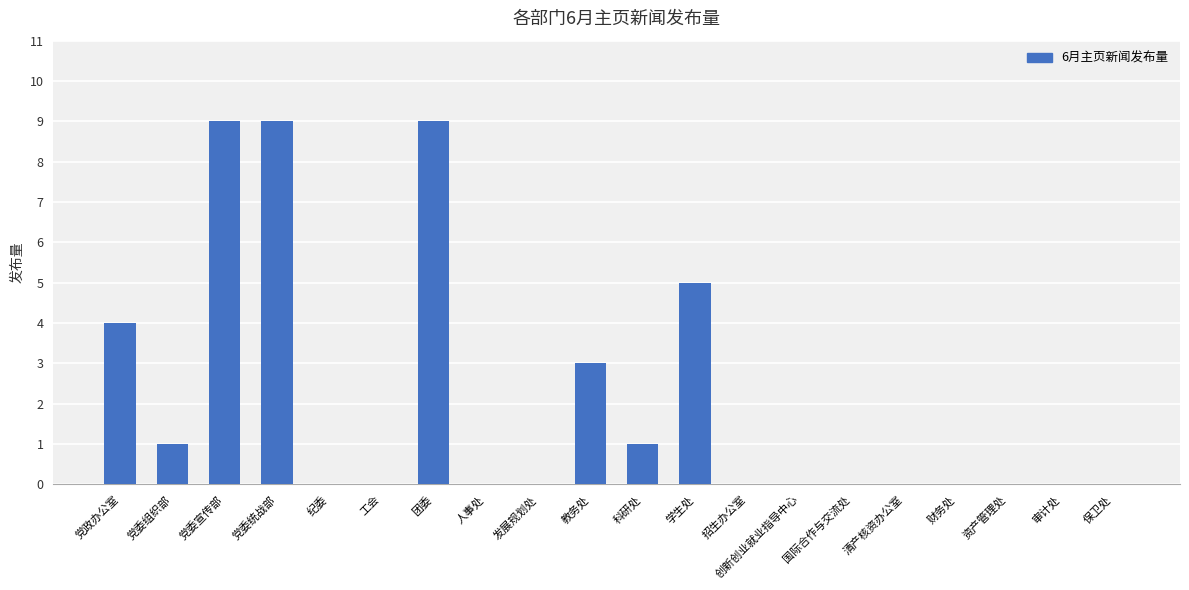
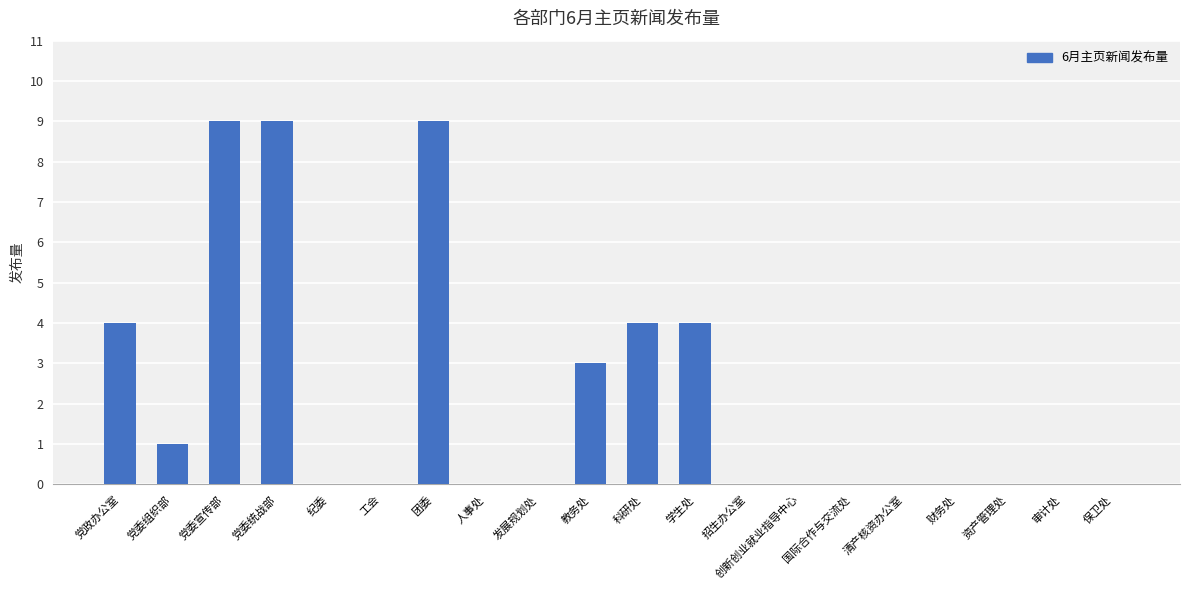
科研处: 1 -> 4
学生处: 5 -> 4
